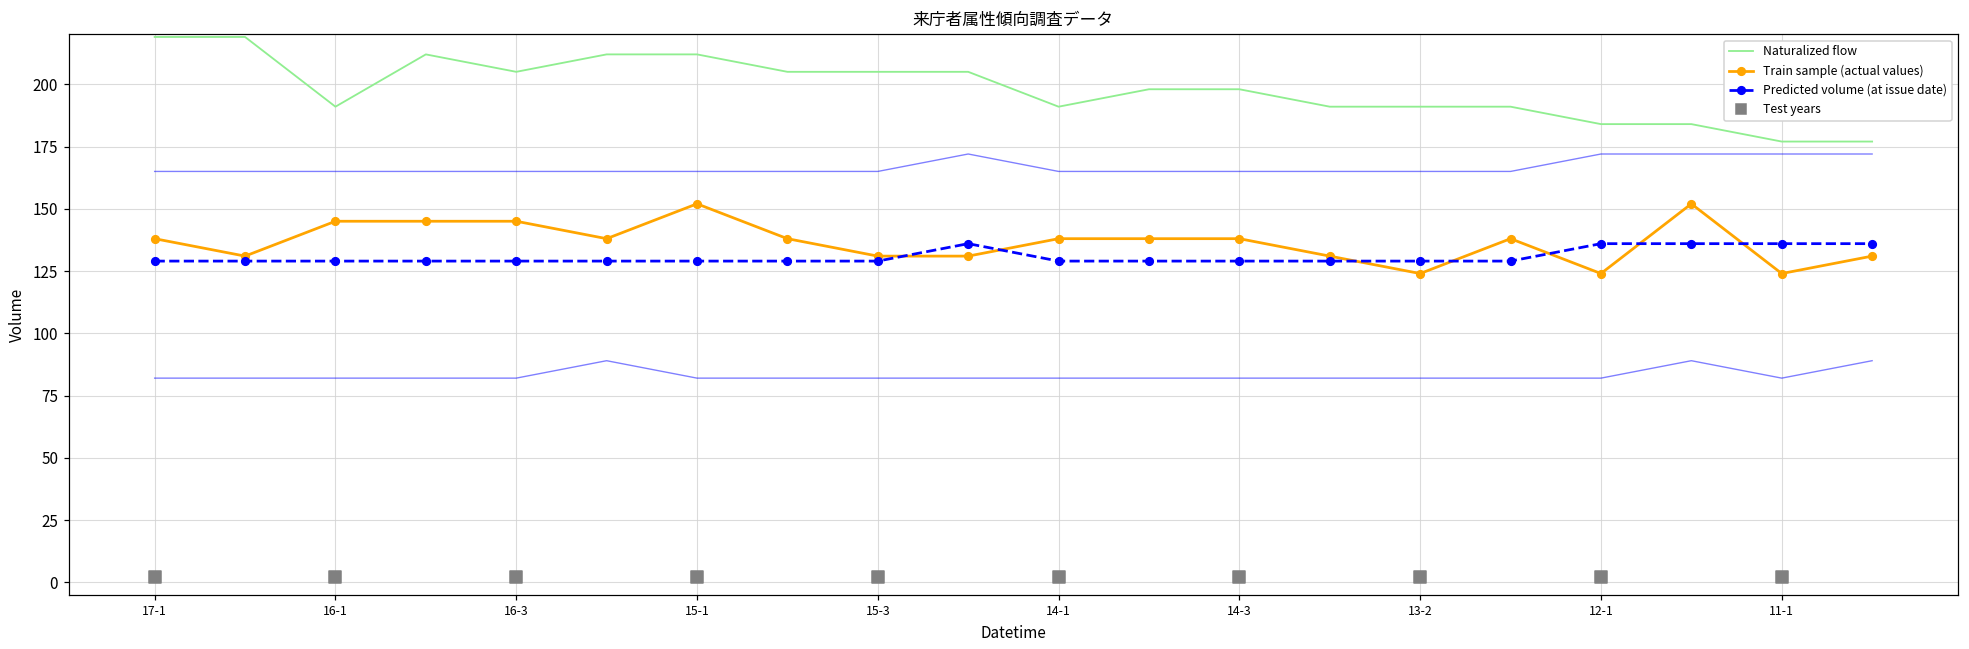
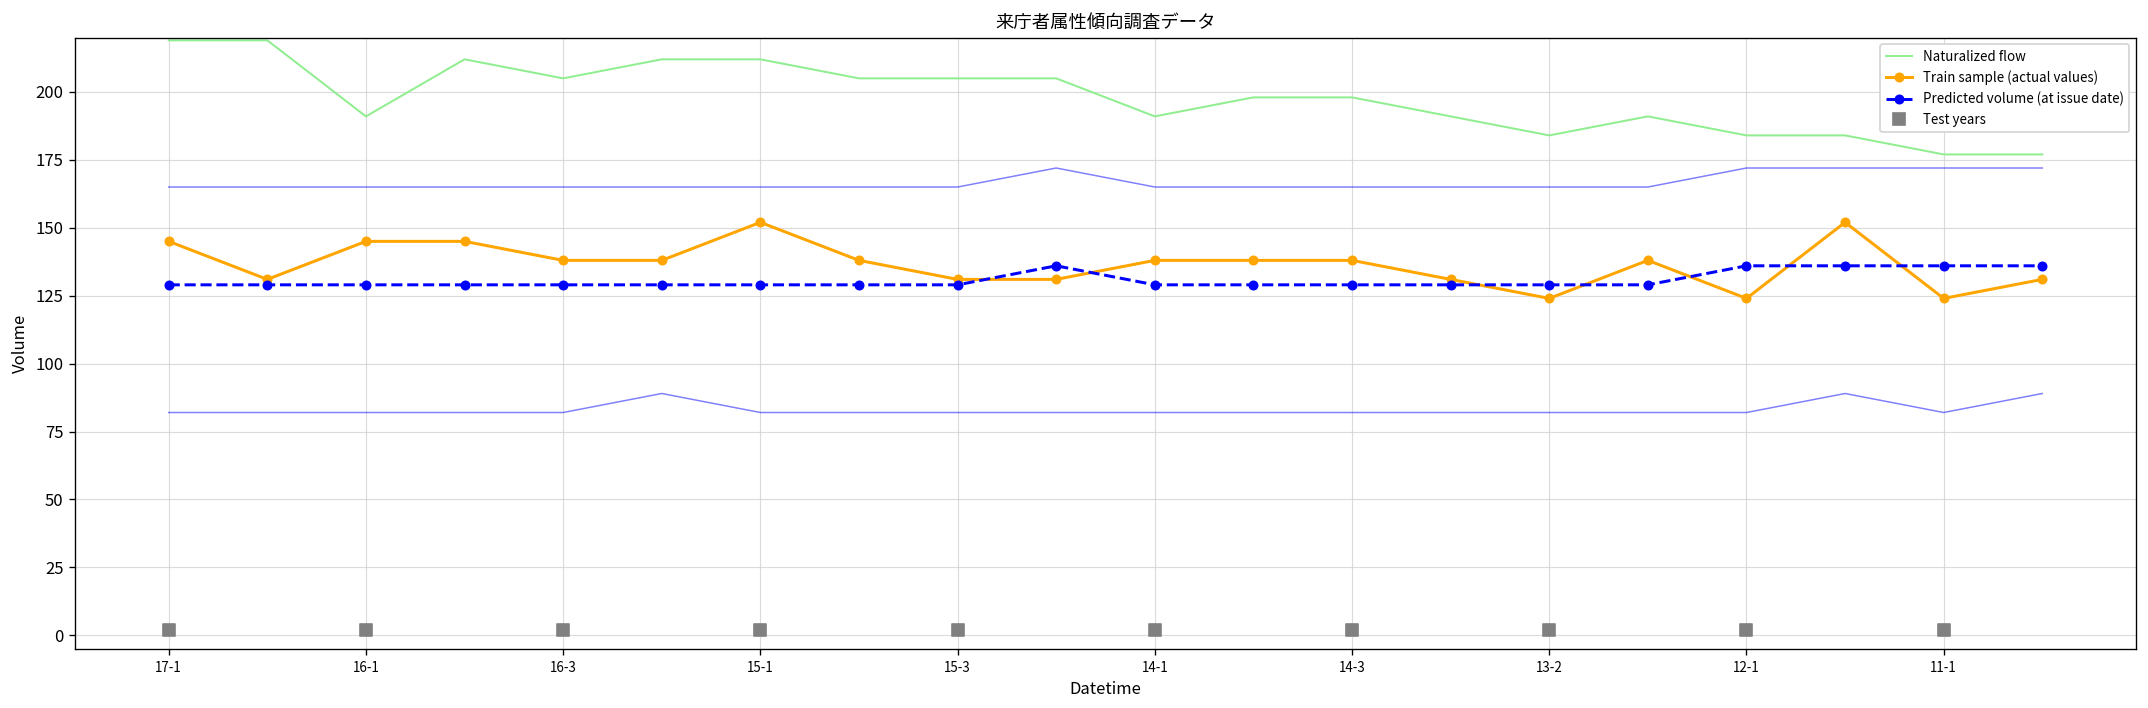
Train sample (actual values), 17-1: 138 -> 145
Train sample (actual values), 16-3: 145 -> 138
Naturalized flow, 13-2: 191 -> 184
